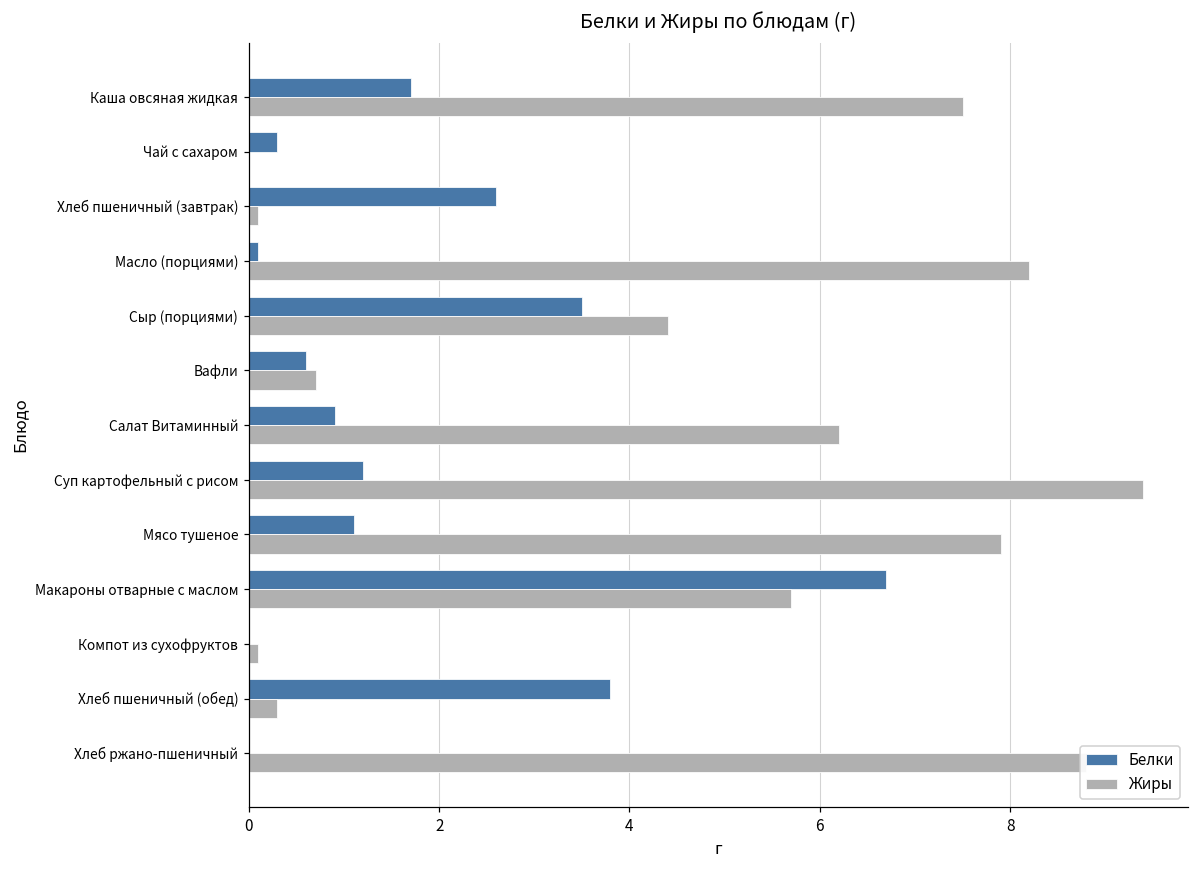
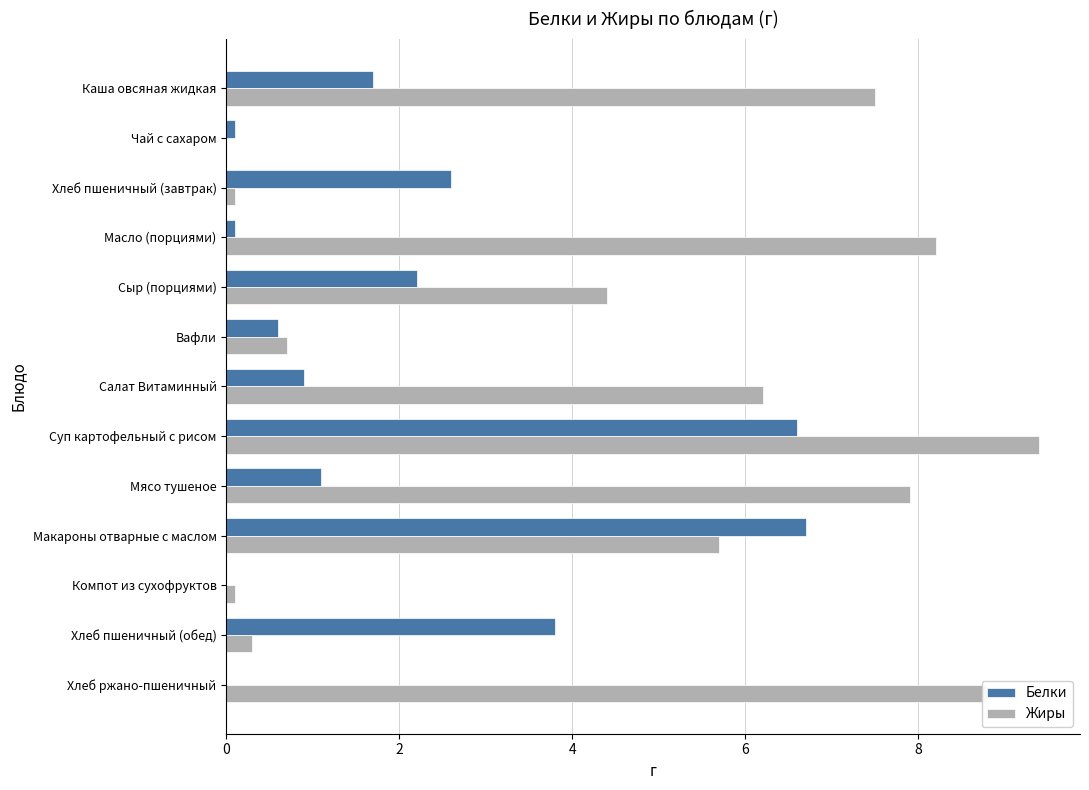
Белки, Чай с сахаром: 0.3 -> 0.1
Белки, Сыр (порциями): 3.5 -> 2.2
Белки, Суп картофельный с рисом: 1.2 -> 6.6
